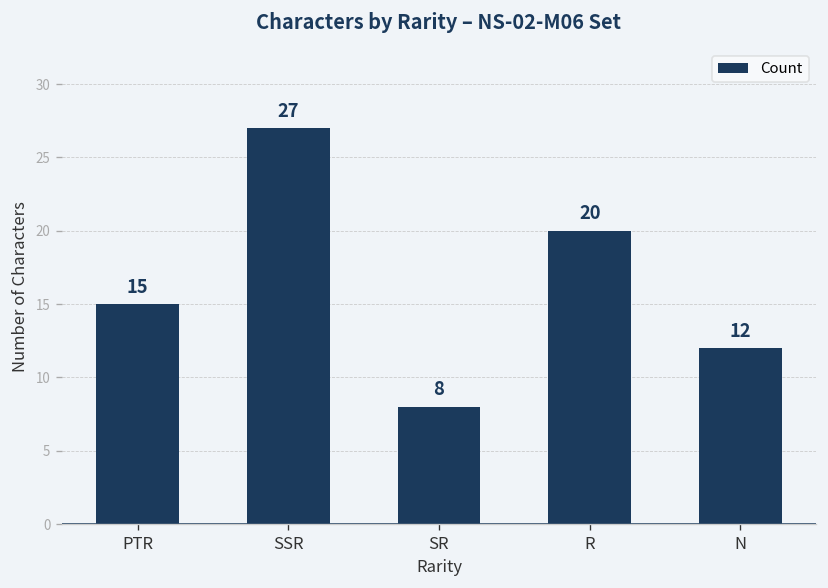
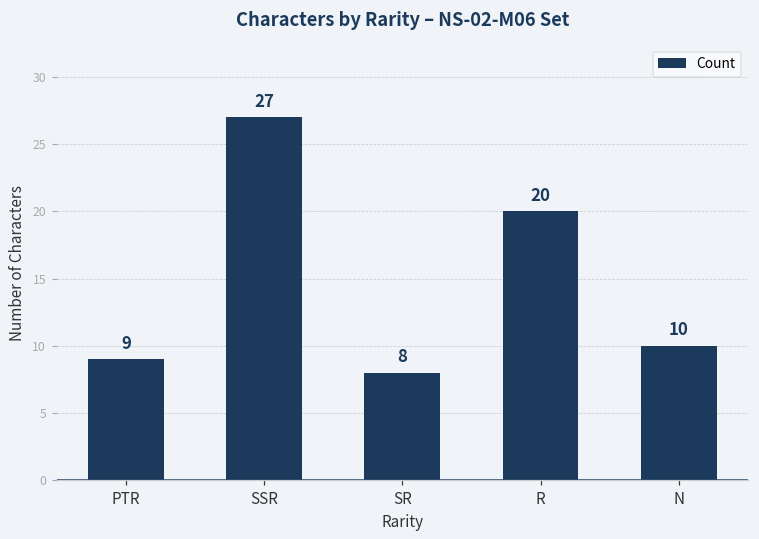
PTR: 15 -> 9
N: 12 -> 10
